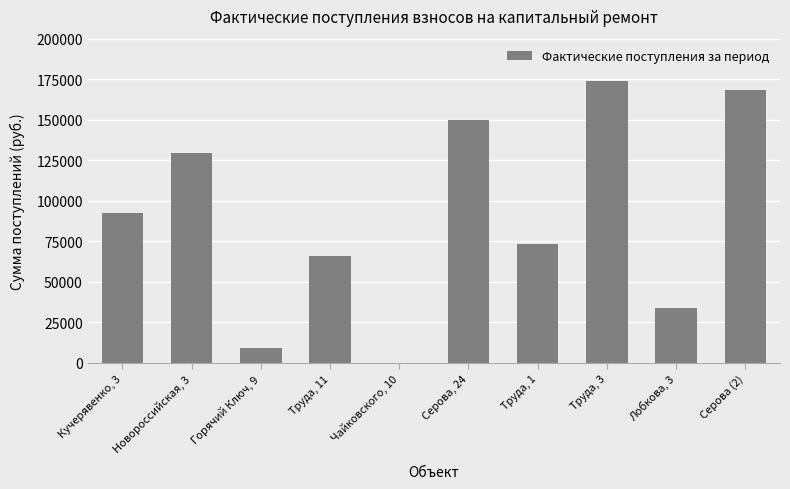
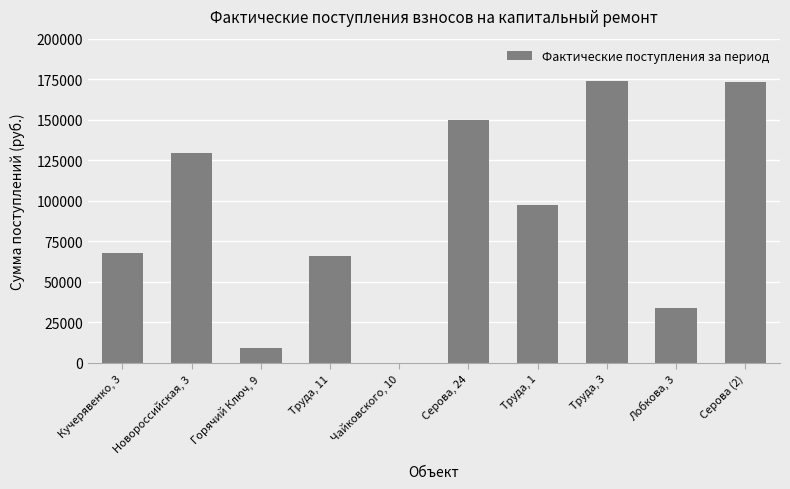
Кучерявенко, 3: 93000 -> 68000
Труда, 1: 73000 -> 97000
Серова (2): 168000 -> 173000
